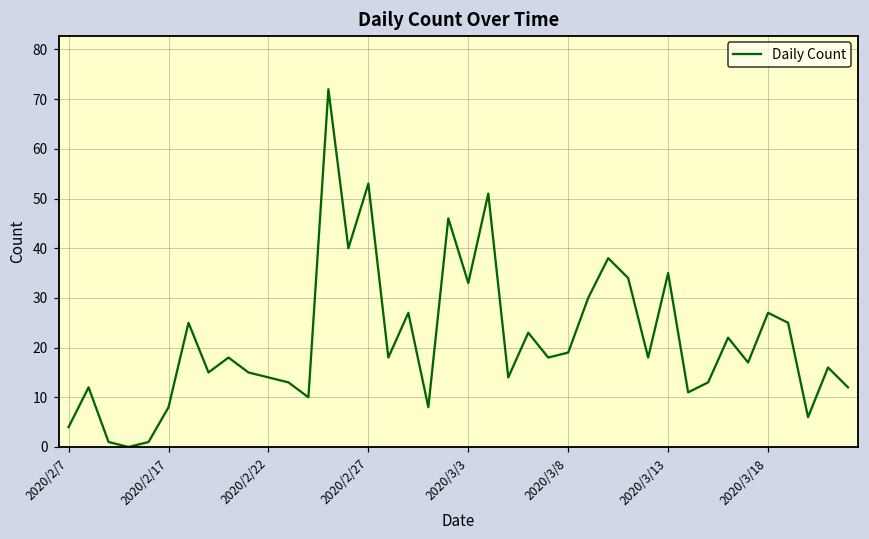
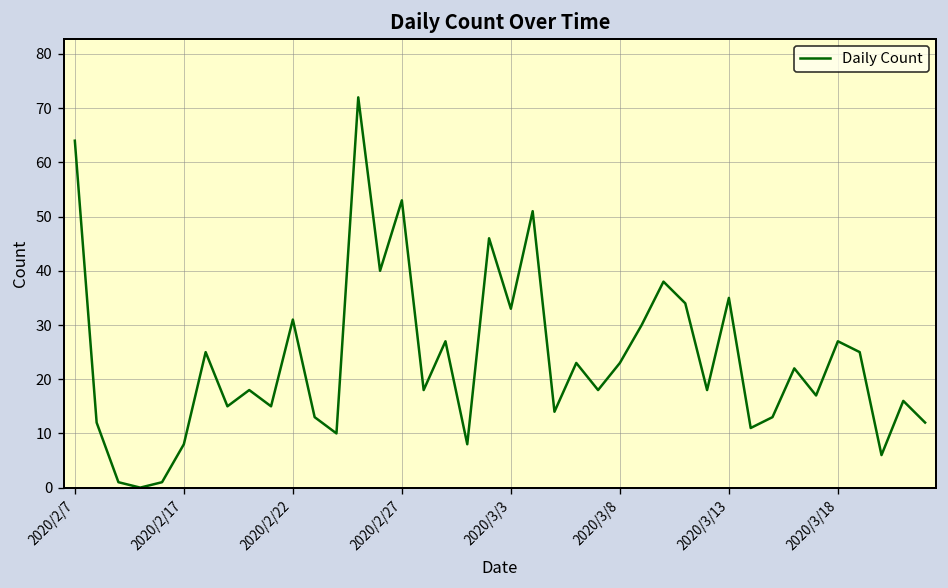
2020/2/7: 4 -> 64
2020/2/22: 14 -> 31
2020/3/8: 19 -> 23
